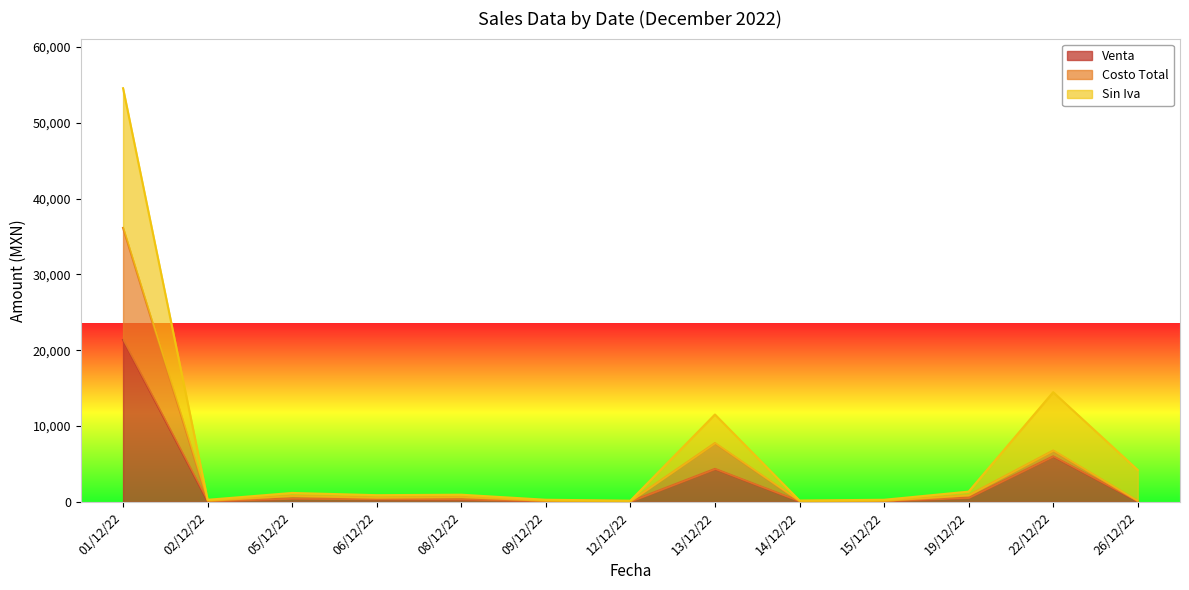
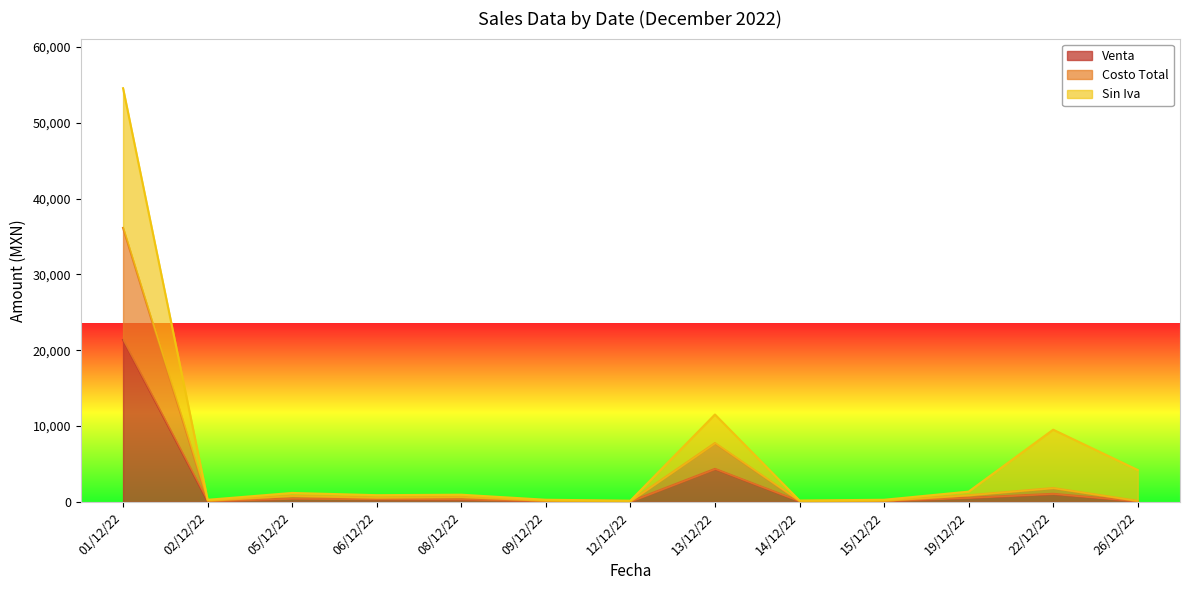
Venta, 22/12/22: 6,000 -> 1,000
